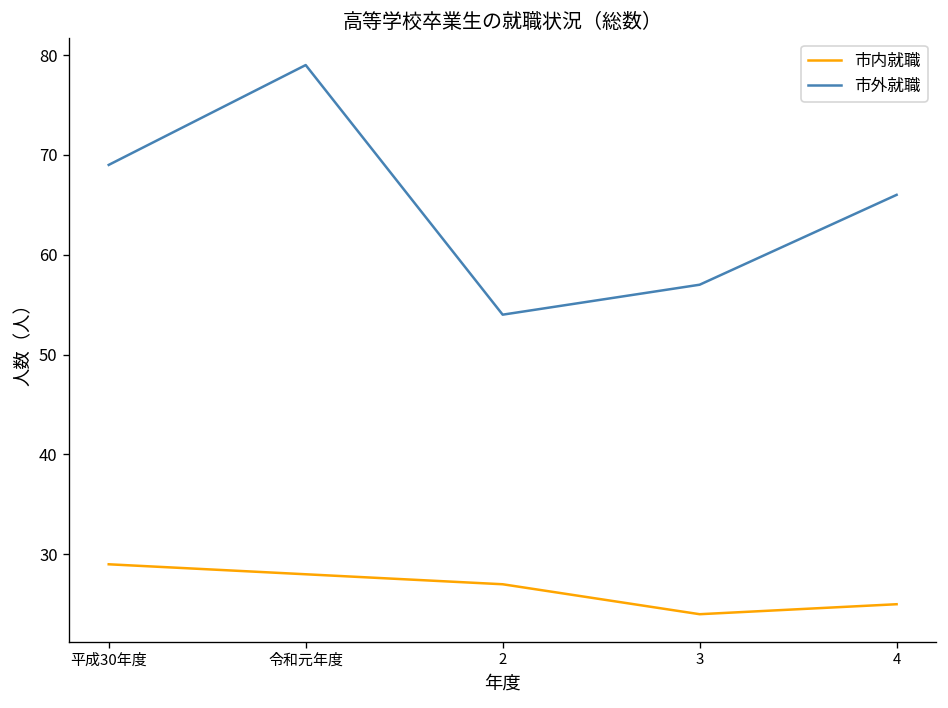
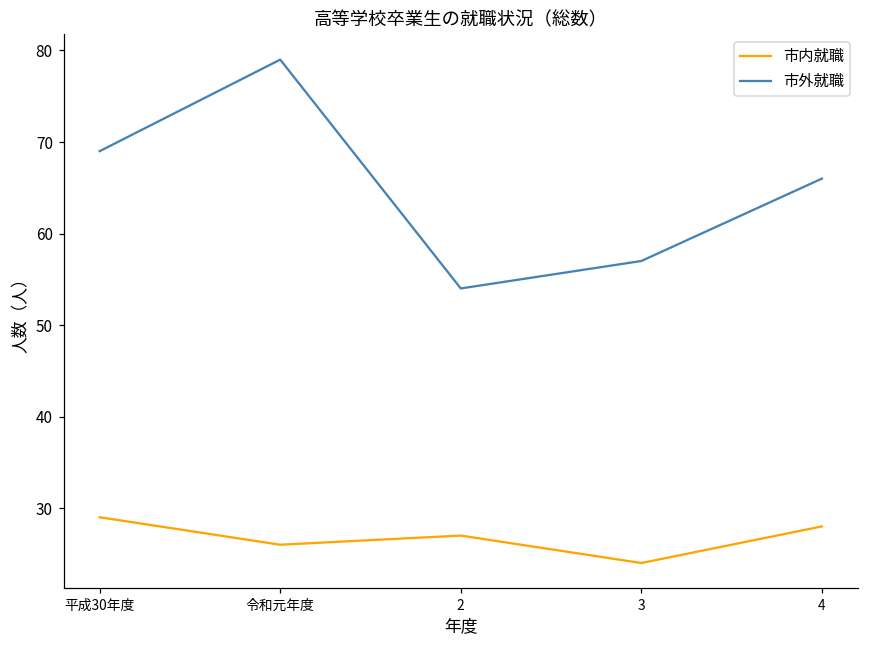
市内就職, 令和元年度: 28 -> 26
市内就職, 4: 25 -> 28
